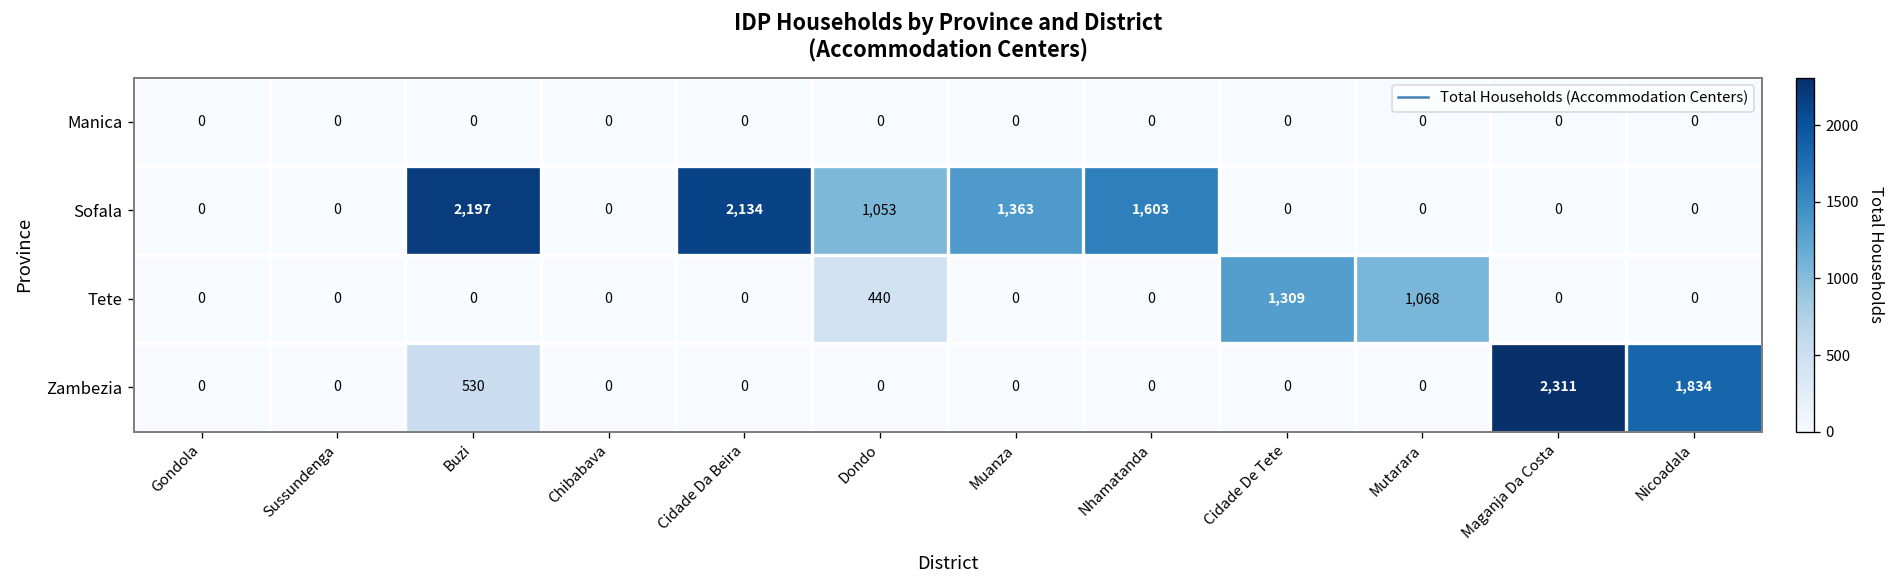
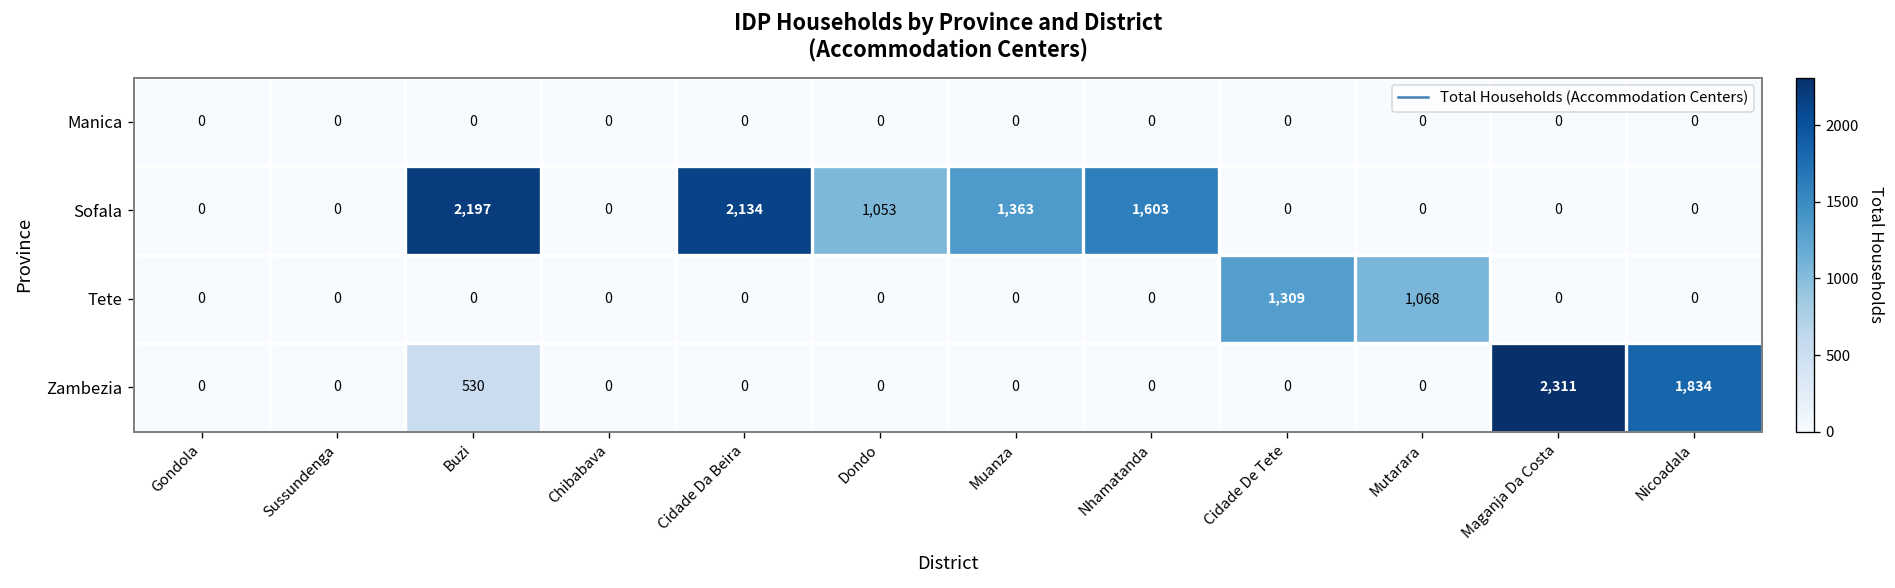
Tete, Dondo: 440 -> 0
